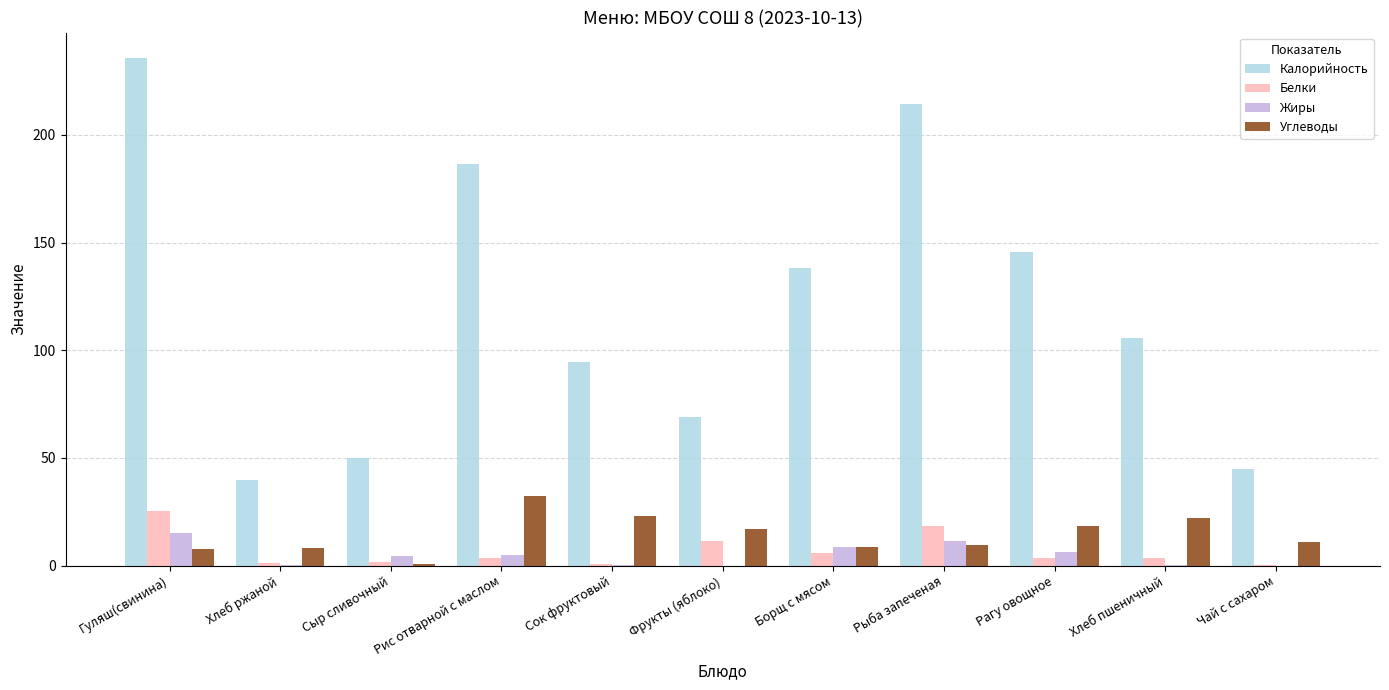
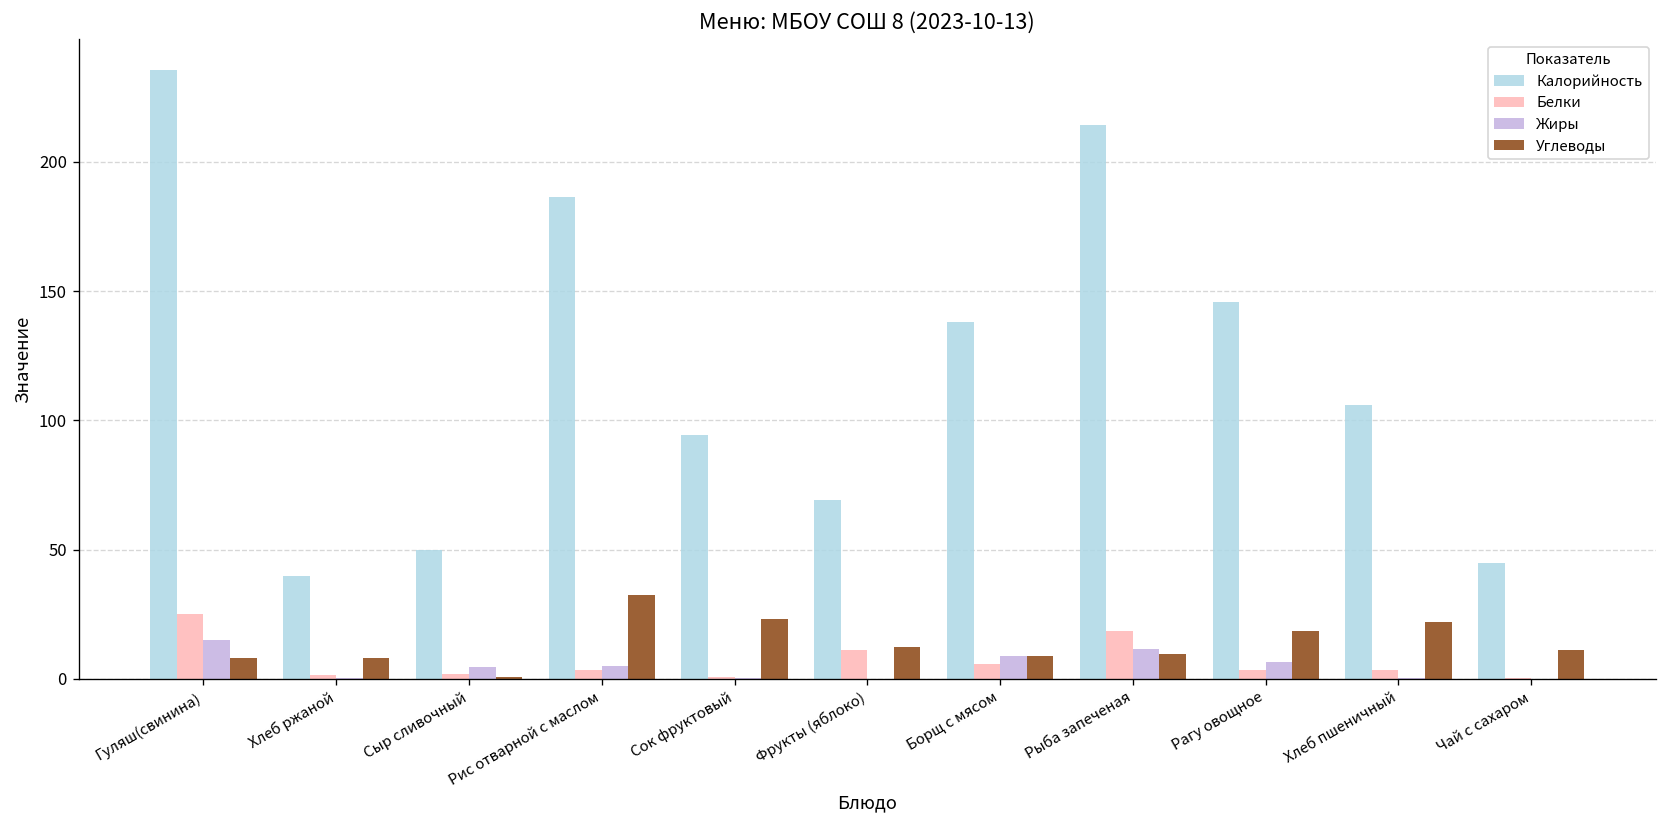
Углеводы, Фрукты (яблоко): 17 -> 12
